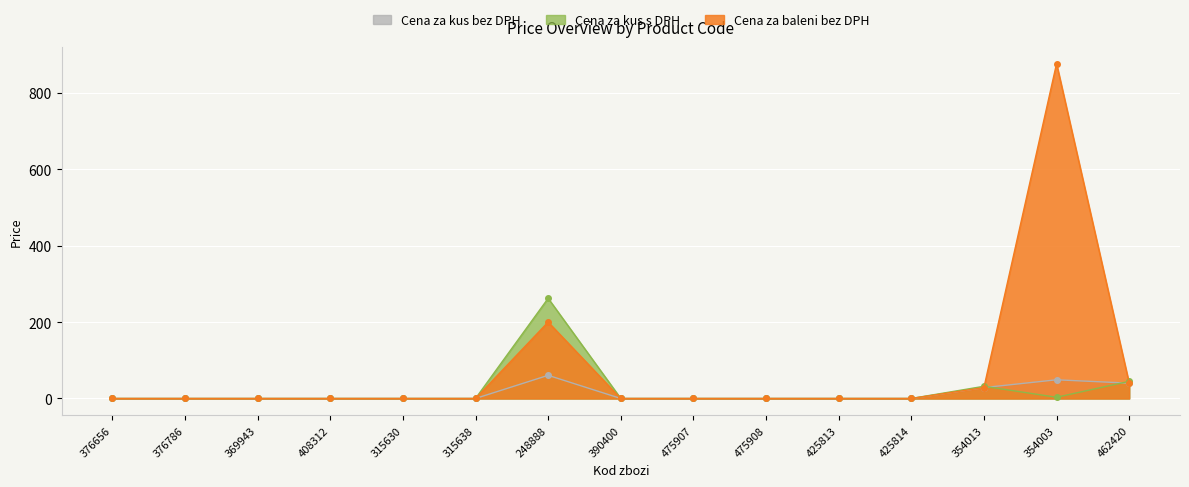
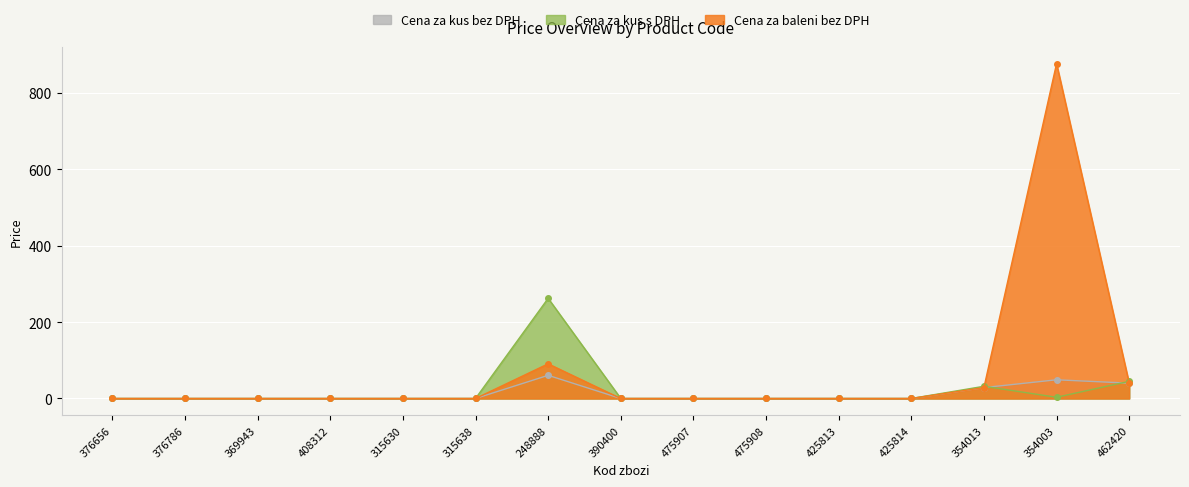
Cena za baleni bez DPH, 248888: 200 -> 90
